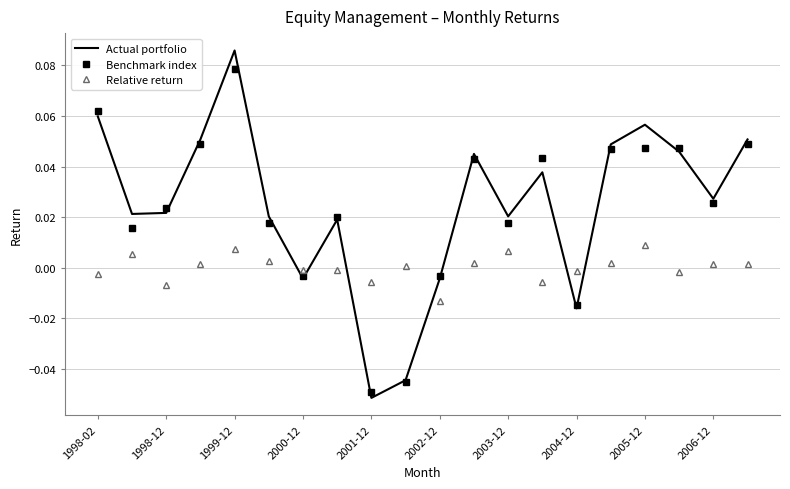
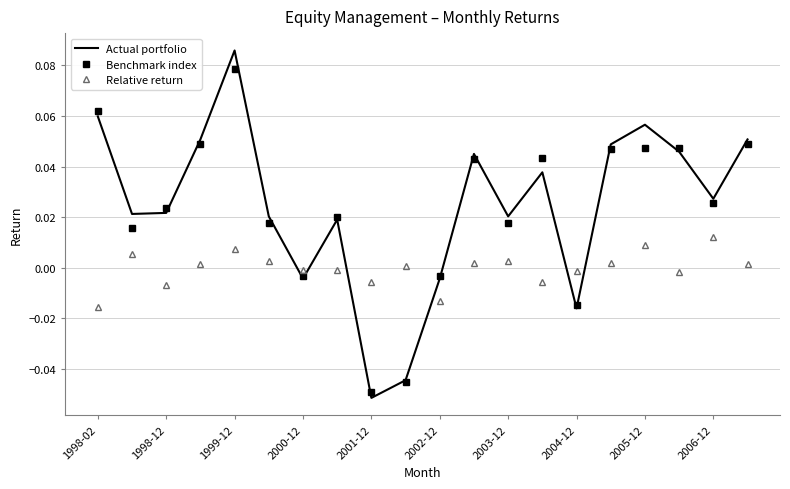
Relative return, 1998-02: -0.002 -> -0.016
Relative return, 2003-12: 0.007 -> 0.003
Relative return, 2006-12: 0.002 -> 0.012
